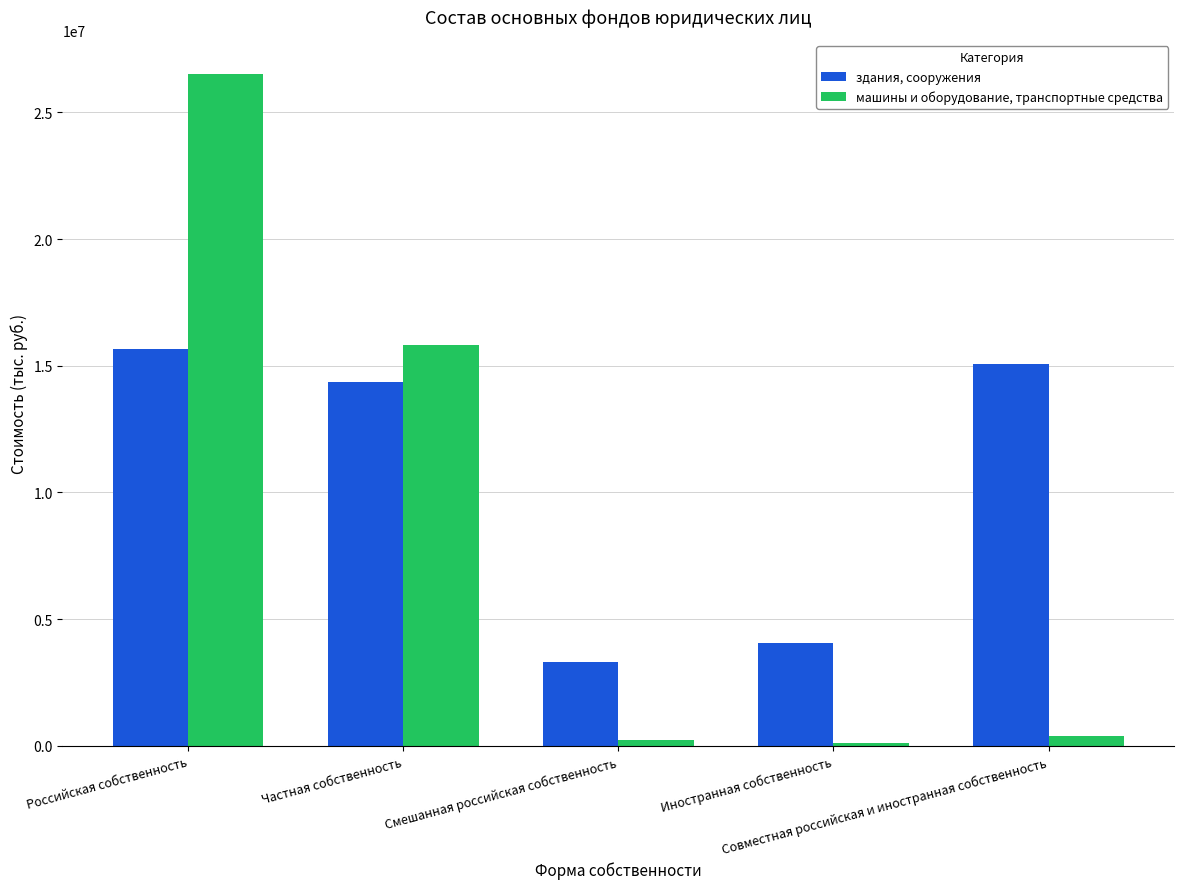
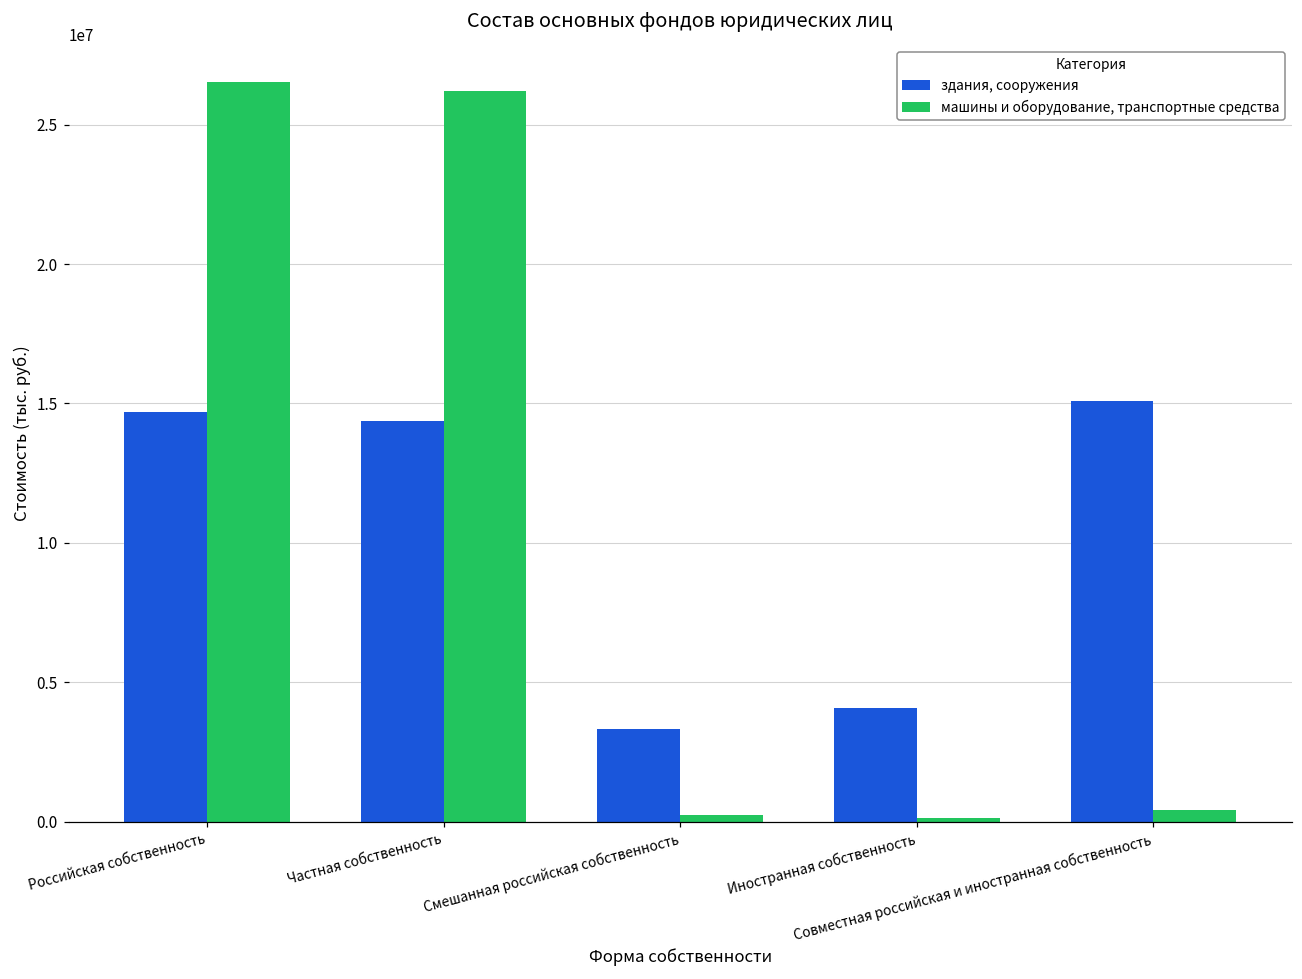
здания, сооружения, Российская собственность: 15700000 -> 14700000
машины и оборудование, транспортные средства, Частная собственность: 15800000 -> 26200000
